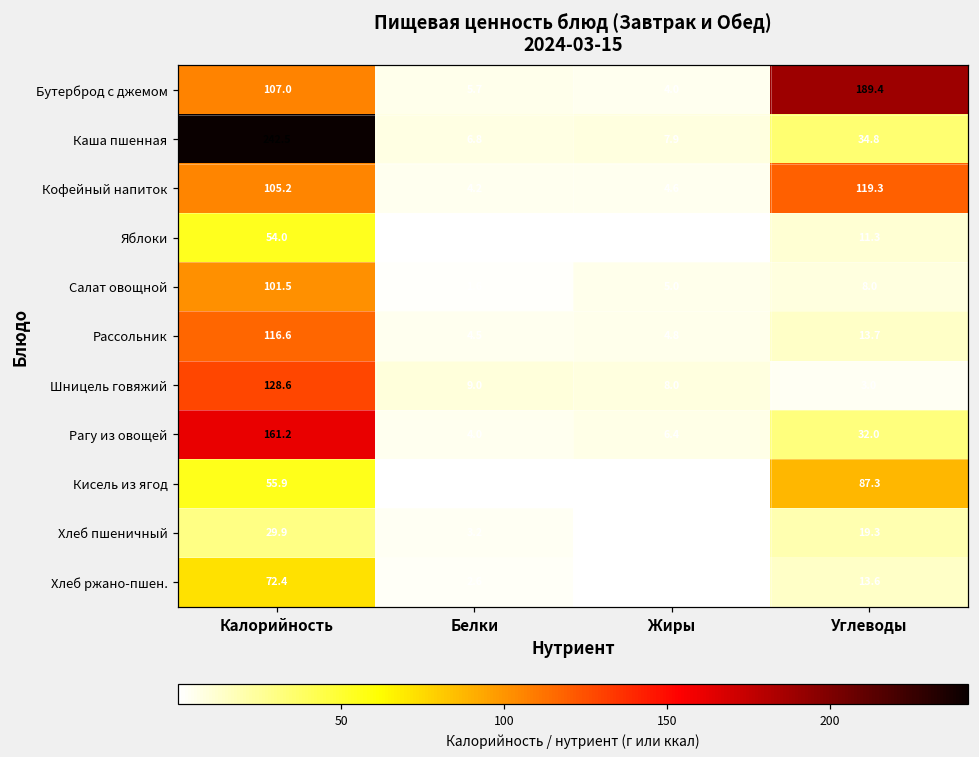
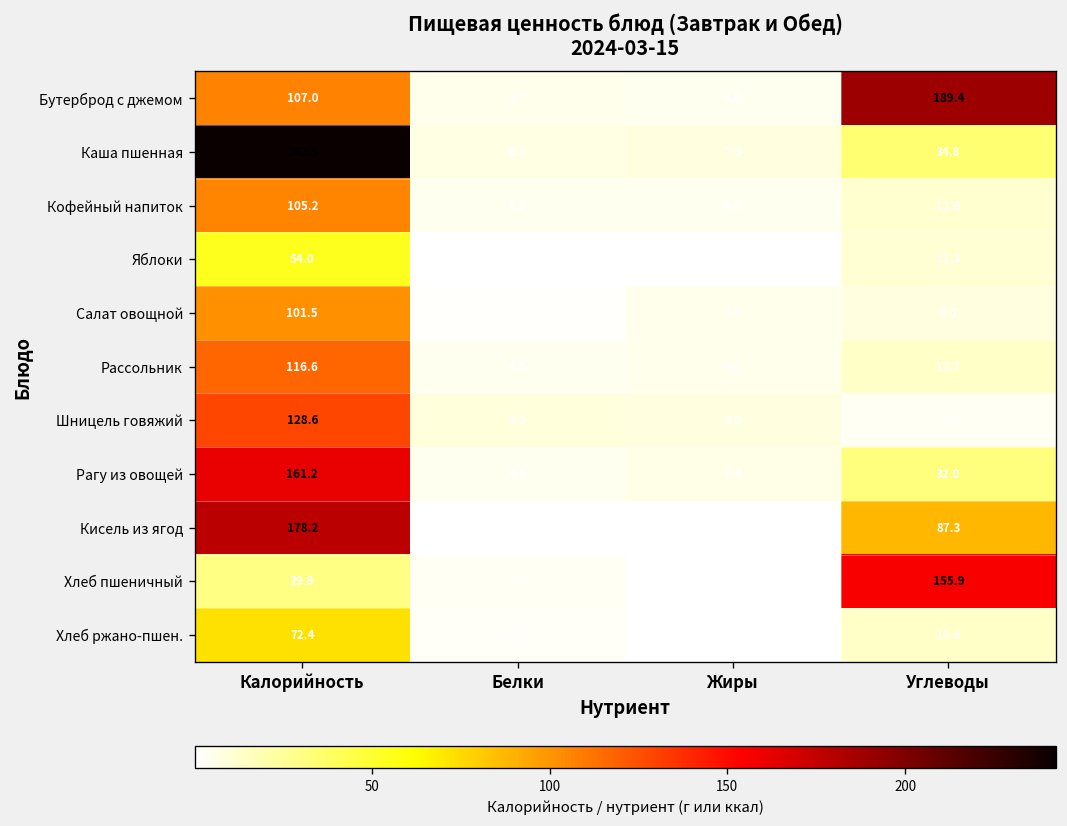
Кофейный напиток, Углеводы: 119.3 -> 11.6
Кисель из ягод, Калорийность: 55.9 -> 178.2
Хлеб пшеничный, Углеводы: 19.3 -> 155.9
